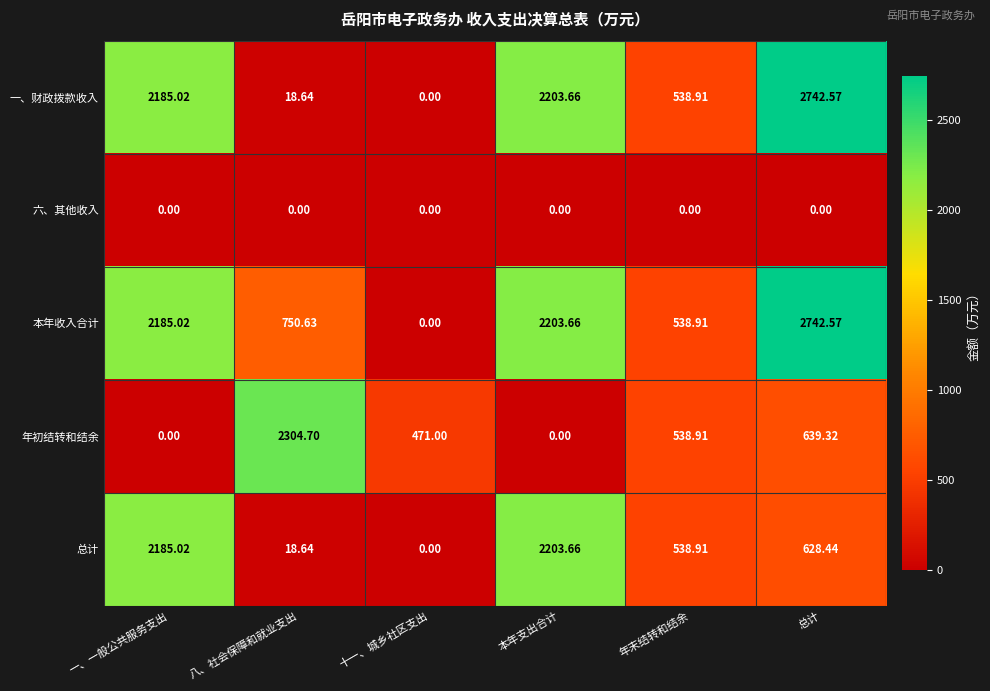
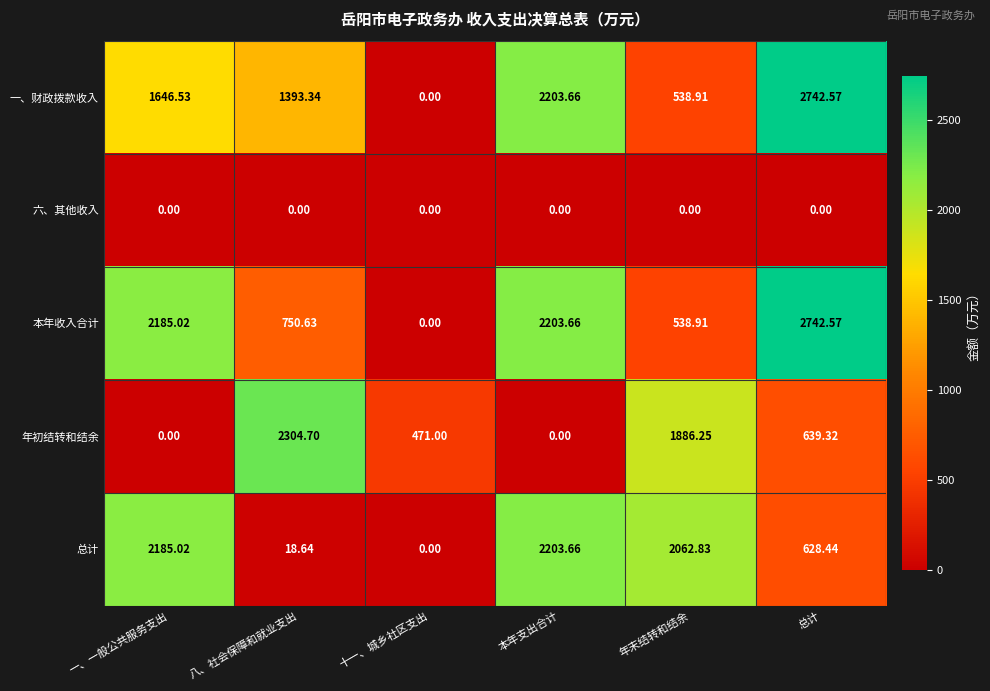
一、财政拨款收入, 一、一般公共服务支出: 2185.02 -> 1646.53
一、财政拨款收入, 八、社会保障和就业支出: 18.64 -> 1393.34
年初结转和结余, 年末结转和结余: 538.91 -> 1886.25
总计, 年末结转和结余: 538.91 -> 2062.83
